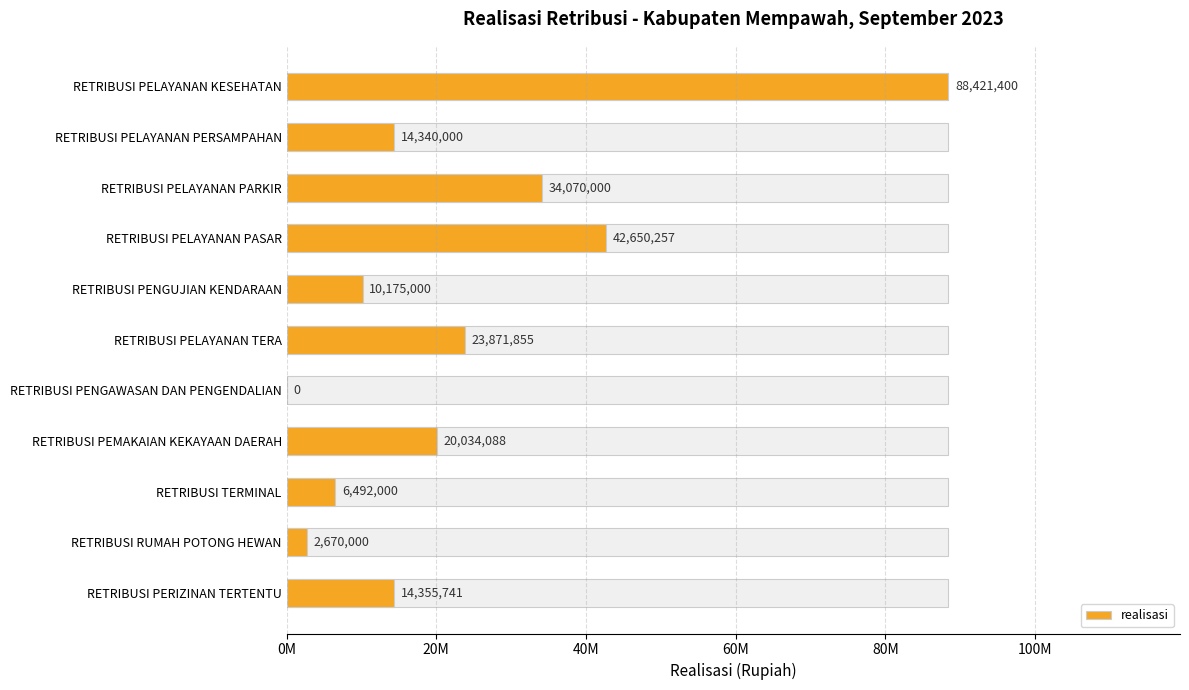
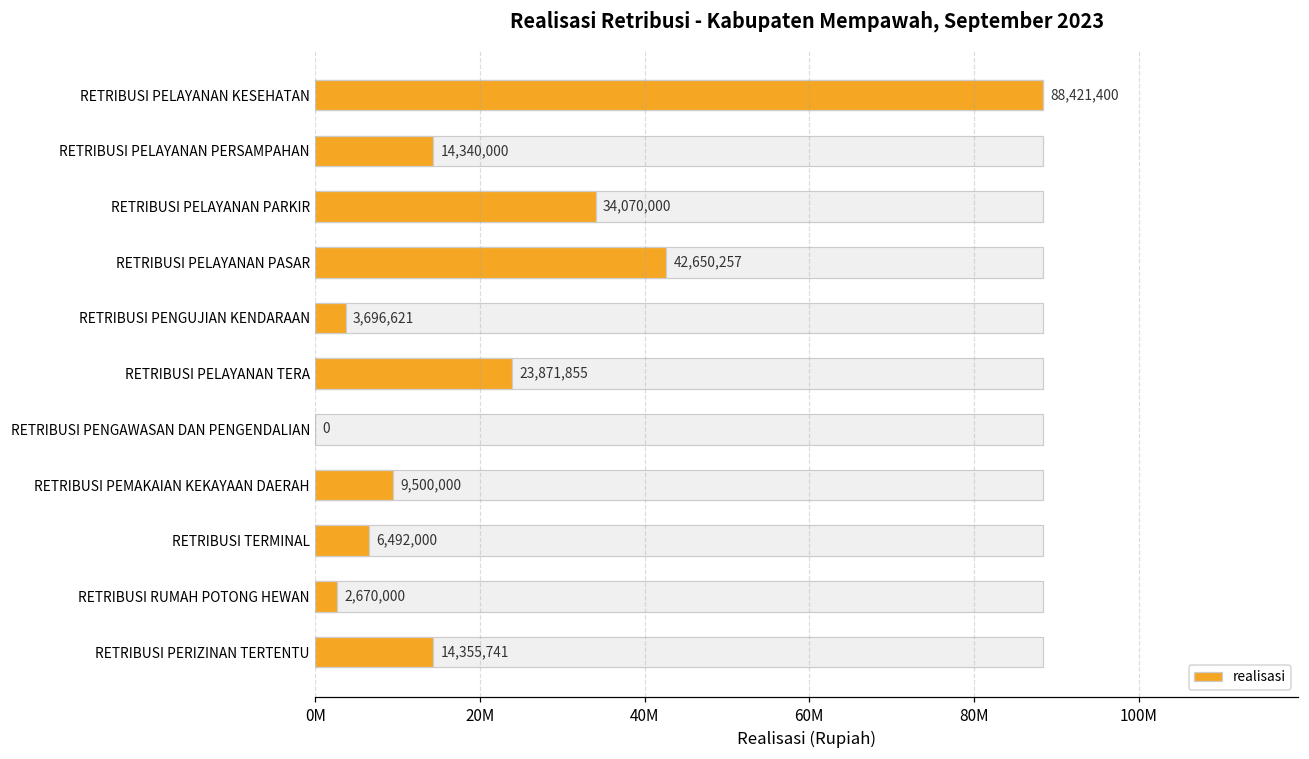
realisasi, RETRIBUSI PENGUJIAN KENDARAAN: 10,175,000 -> 3,696,621
realisasi, RETRIBUSI PEMAKAIAN KEKAYAAN DAERAH: 20,034,088 -> 9,500,000
